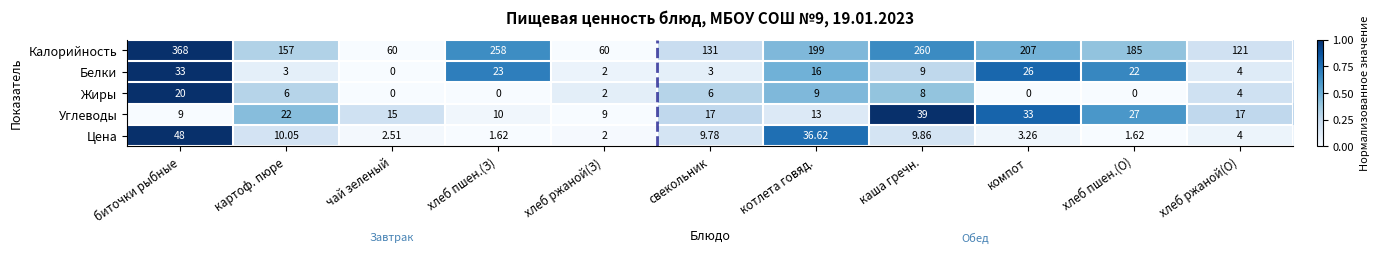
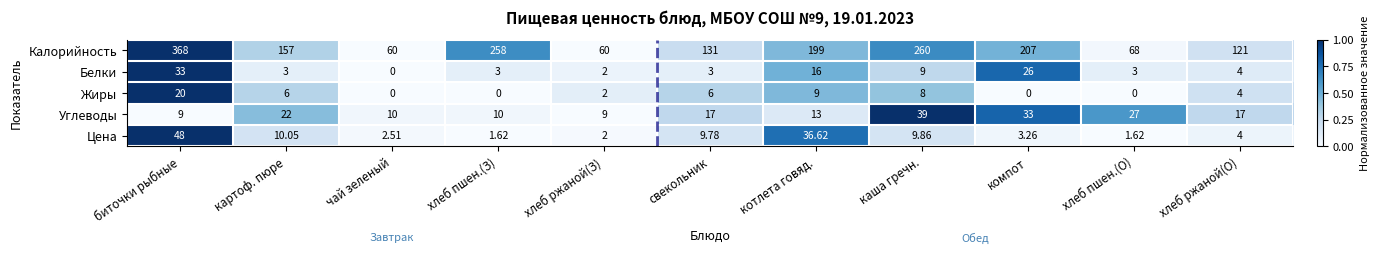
Калорийность, хлеб пшен.(О): 185 -> 68
Белки, хлеб пшен.(З): 23 -> 3
Белки, хлеб пшен.(О): 22 -> 3
Углеводы, чай зеленый: 15 -> 10
